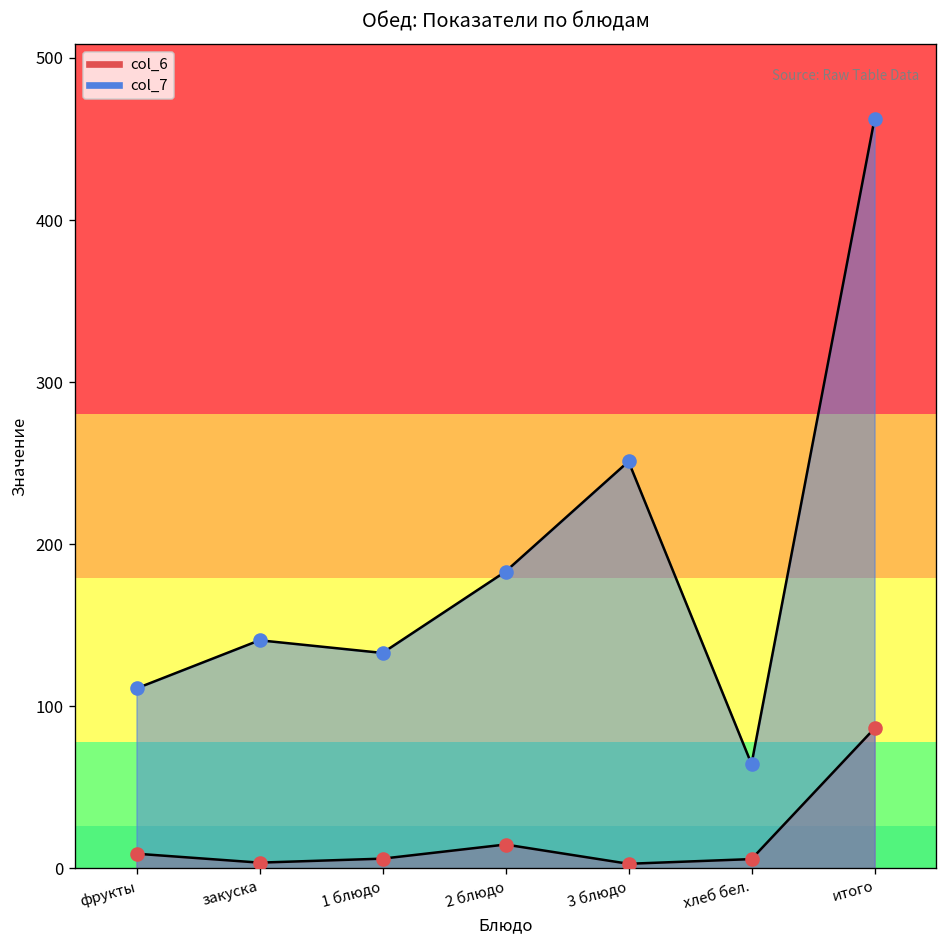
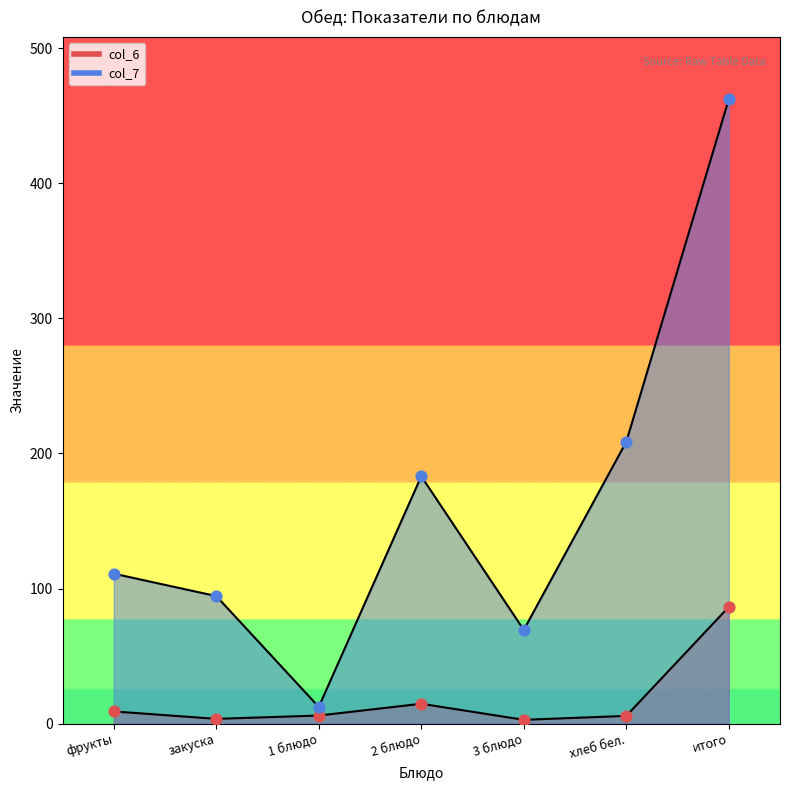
col_7, закуска: 141 -> 94
col_7, 1 блюдо: 133 -> 12
col_7, 3 блюдо: 251 -> 69
col_7, хлеб бел.: 64 -> 209
